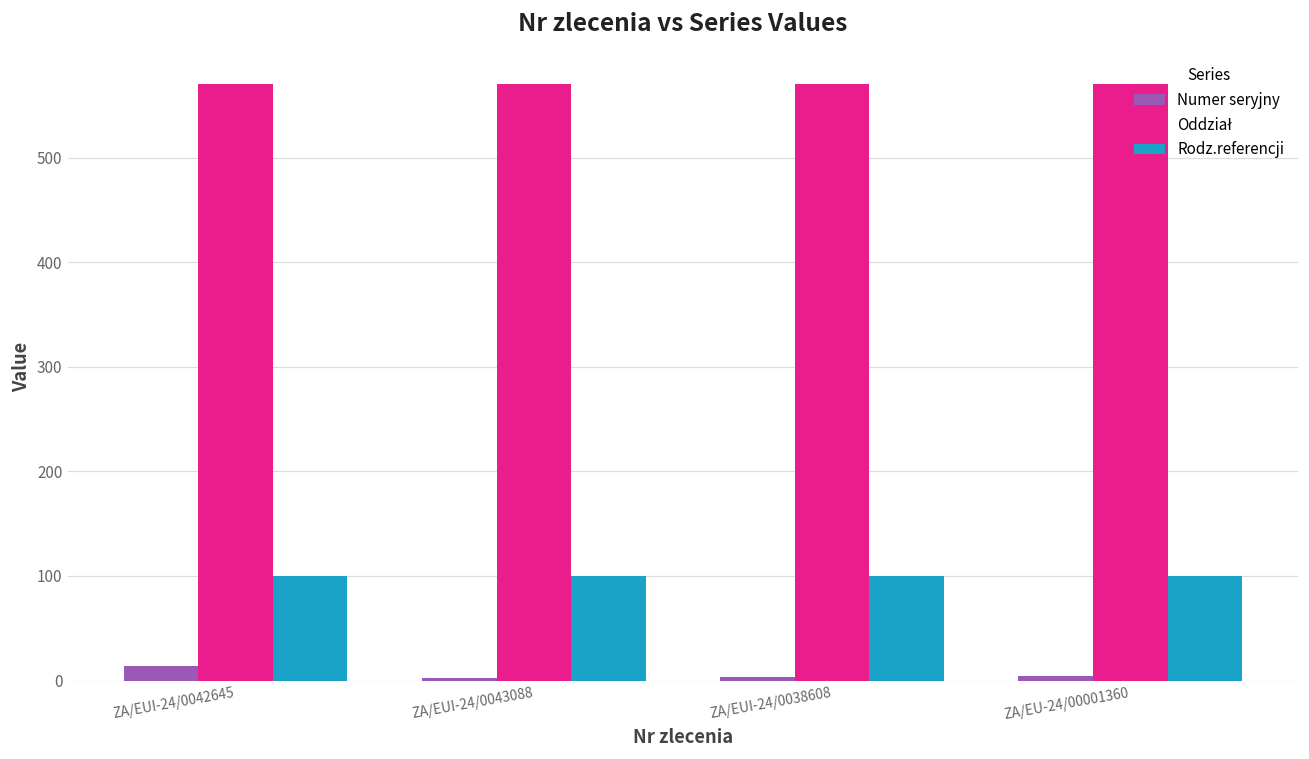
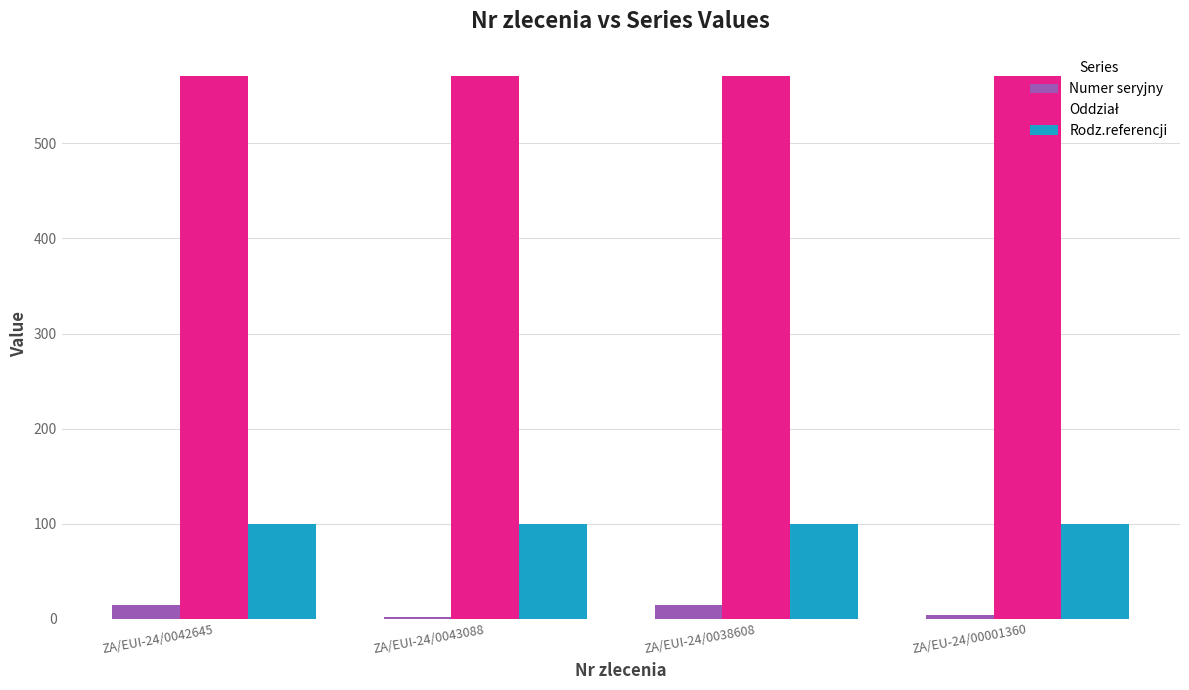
Numer seryjny, ZA/EUI-24/0038608: 0 -> 10
